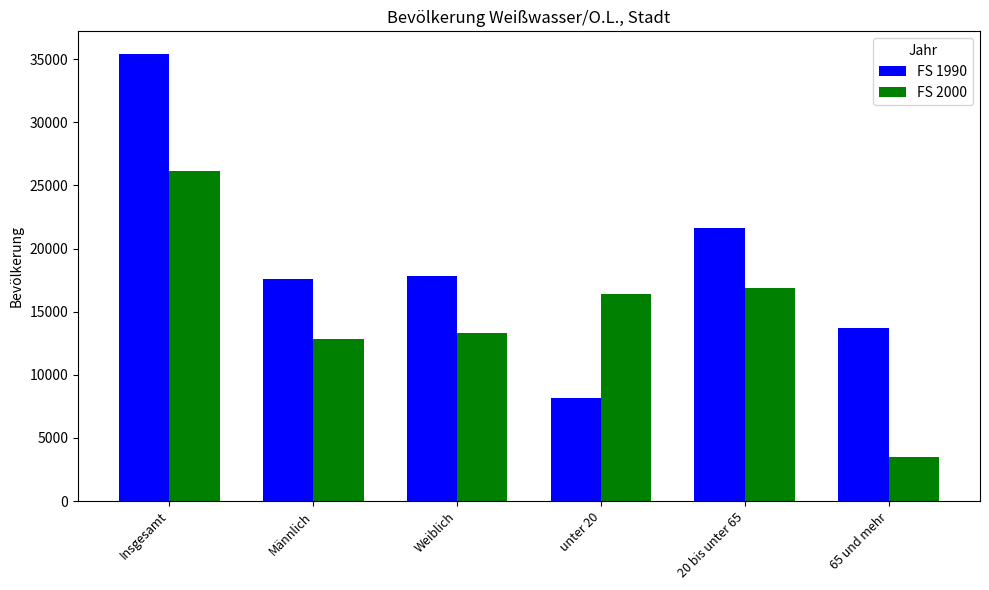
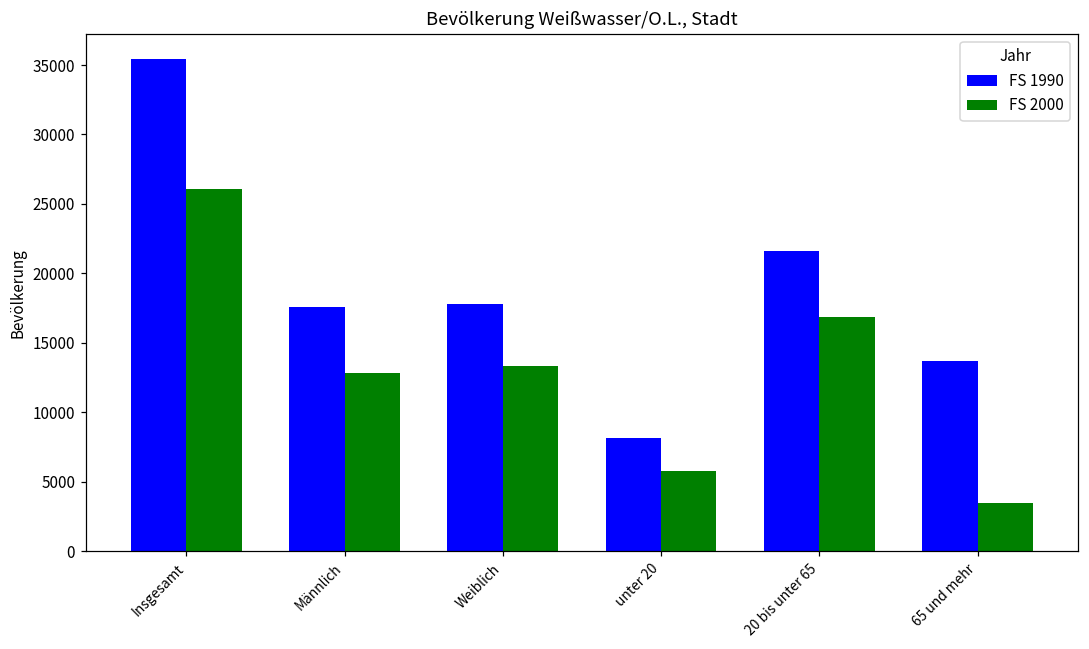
FS 2000, unter 20: 16400 -> 5800
